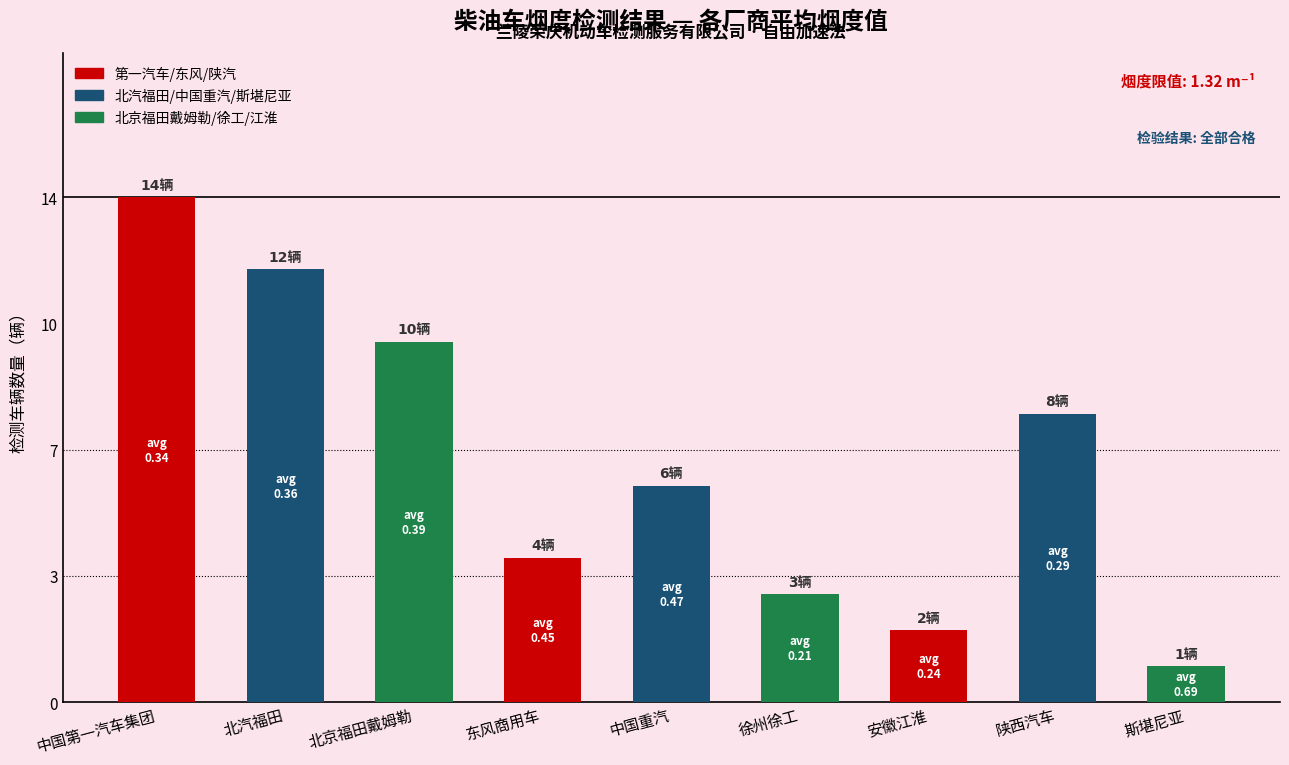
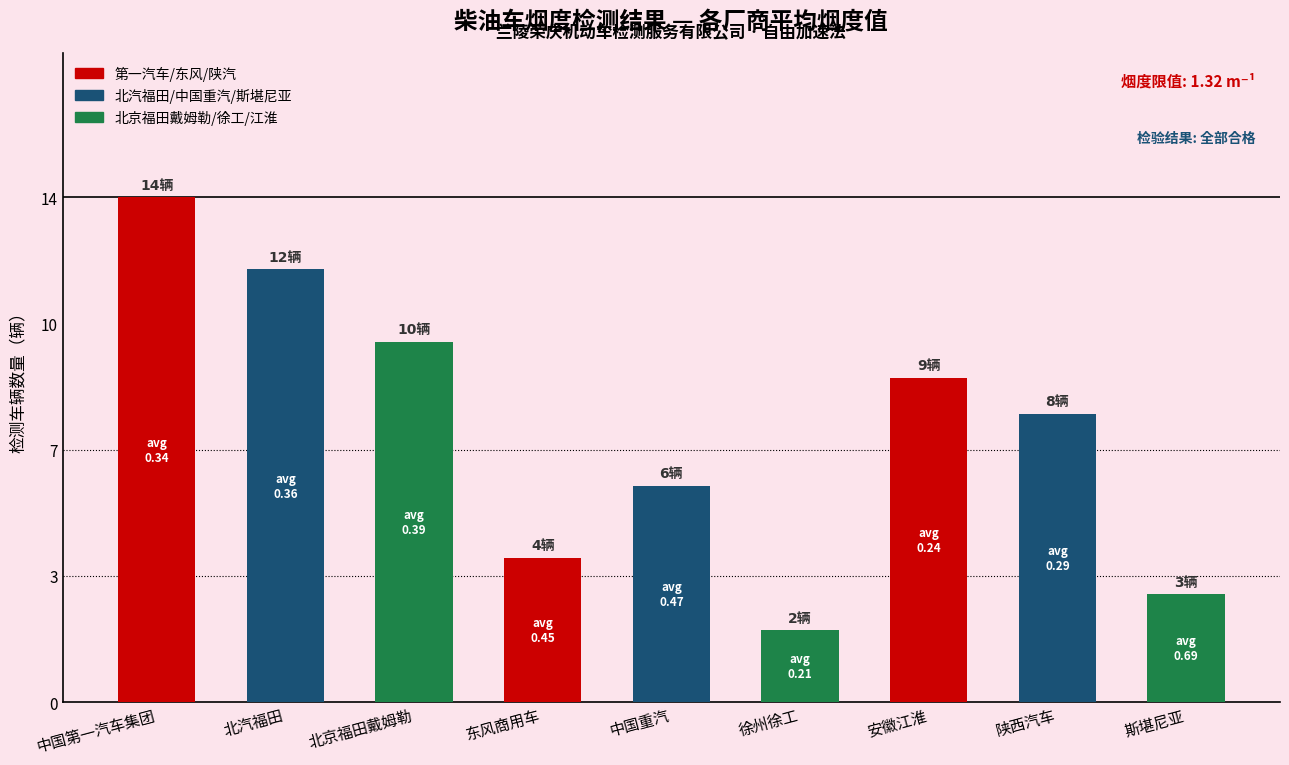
徐州徐工: 3辆 -> 2辆
安徽江淮: 2辆 -> 9辆
斯堪尼亚: 1辆 -> 3辆
